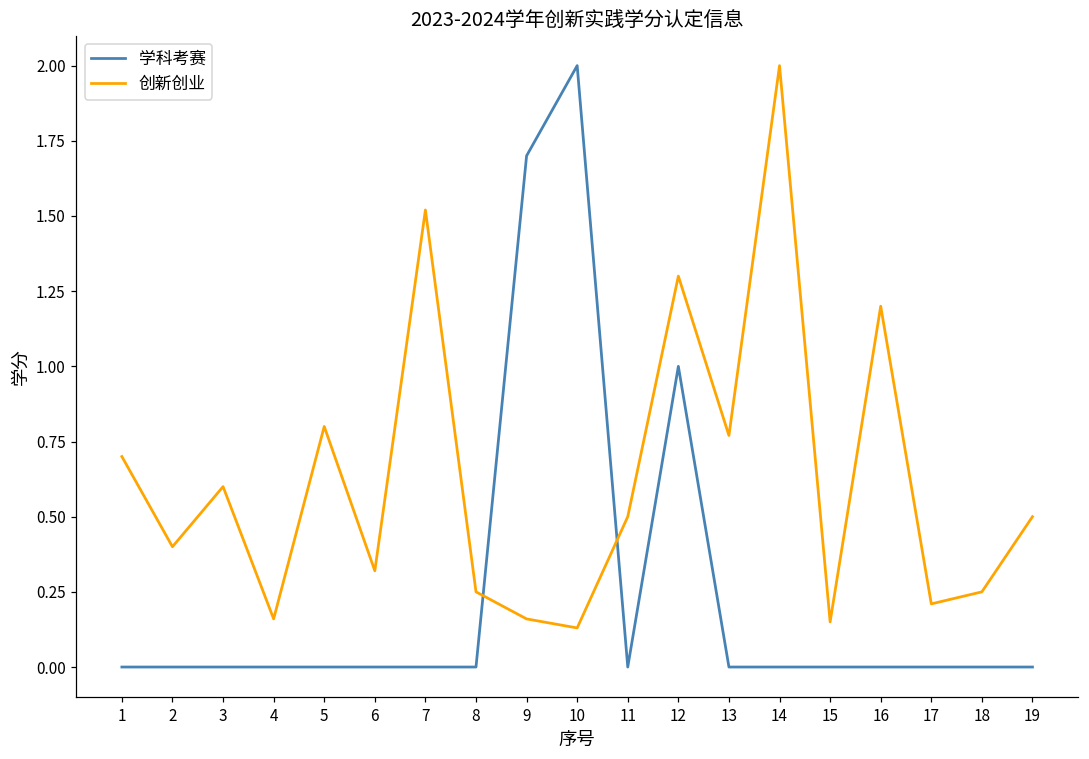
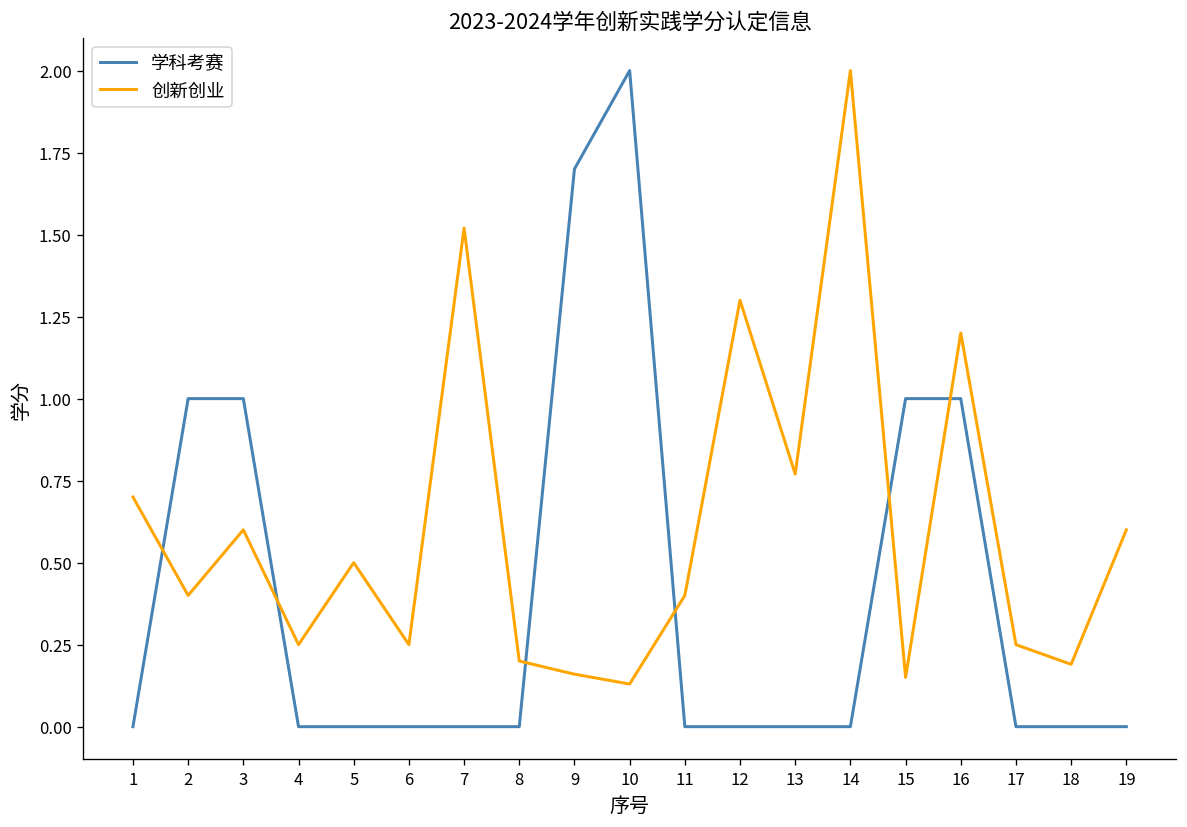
学科考赛, 2: 0 -> 1
学科考赛, 3: 0 -> 1
创新创业, 4: 0.16 -> 0.25
创新创业, 5: 0.8 -> 0.5
创新创业, 6: 0.32 -> 0.25
创新创业, 8: 0.25 -> 0.20
创新创业, 11: 0.5 -> 0.4
学科考赛, 12: 1 -> 0
学科考赛, 15: 0 -> 1
学科考赛, 16: 0 -> 1
创新创业, 17: 0.21 -> 0.25
创新创业, 18: 0.25 -> 0.19
创新创业, 19: 0.5 -> 0.6
